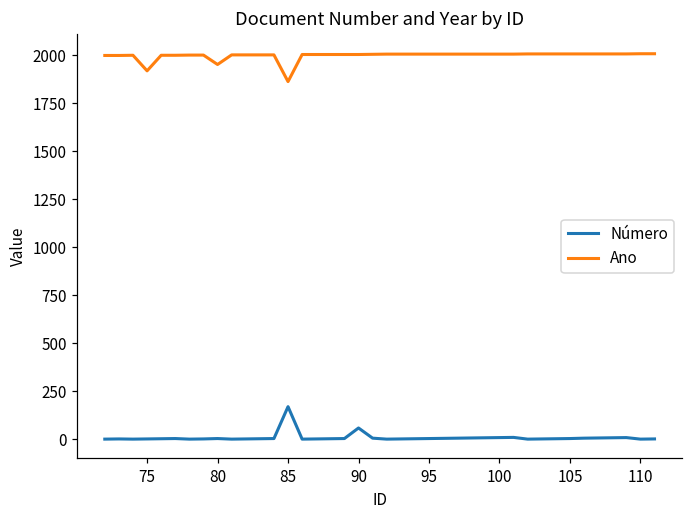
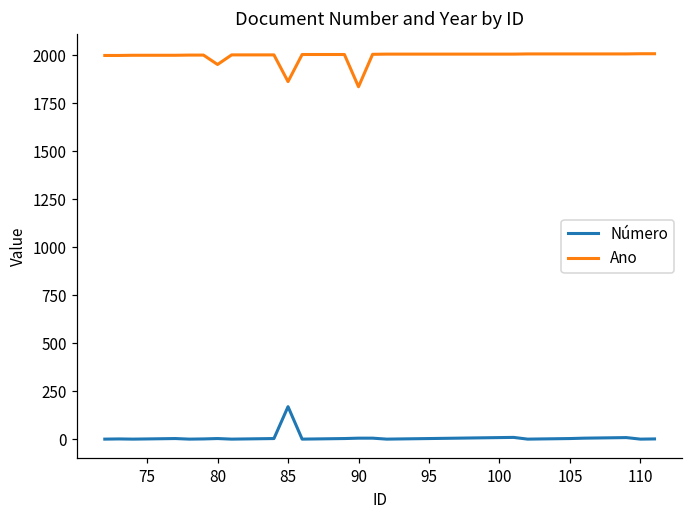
Ano, 75: 1920 -> 2000
Número, 90: 60 -> 10
Ano, 90: 2000 -> 1840
